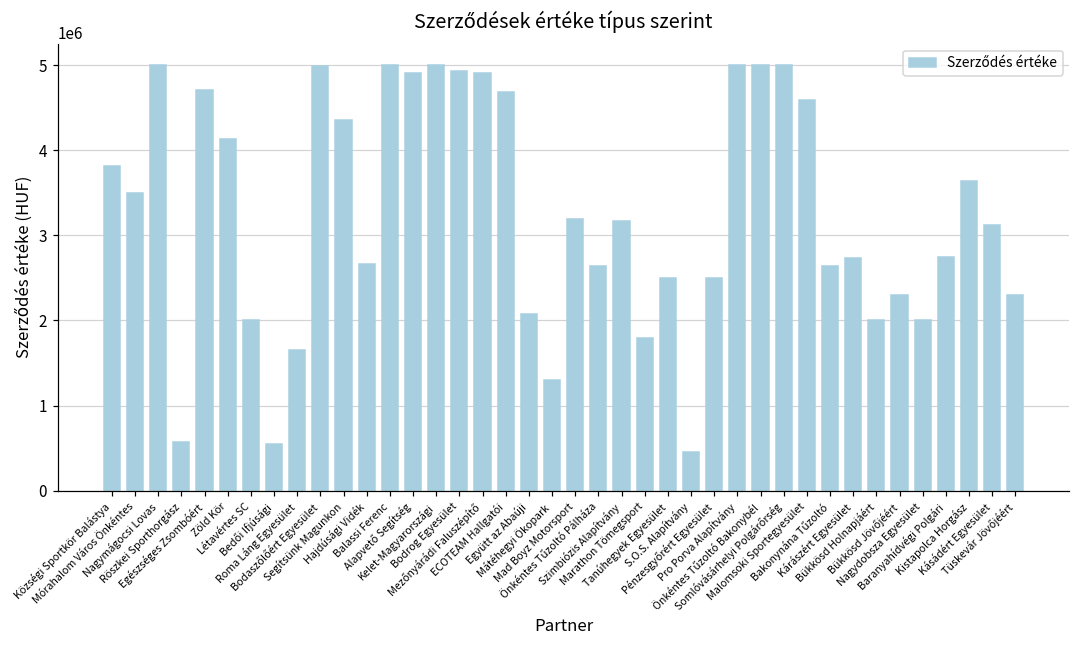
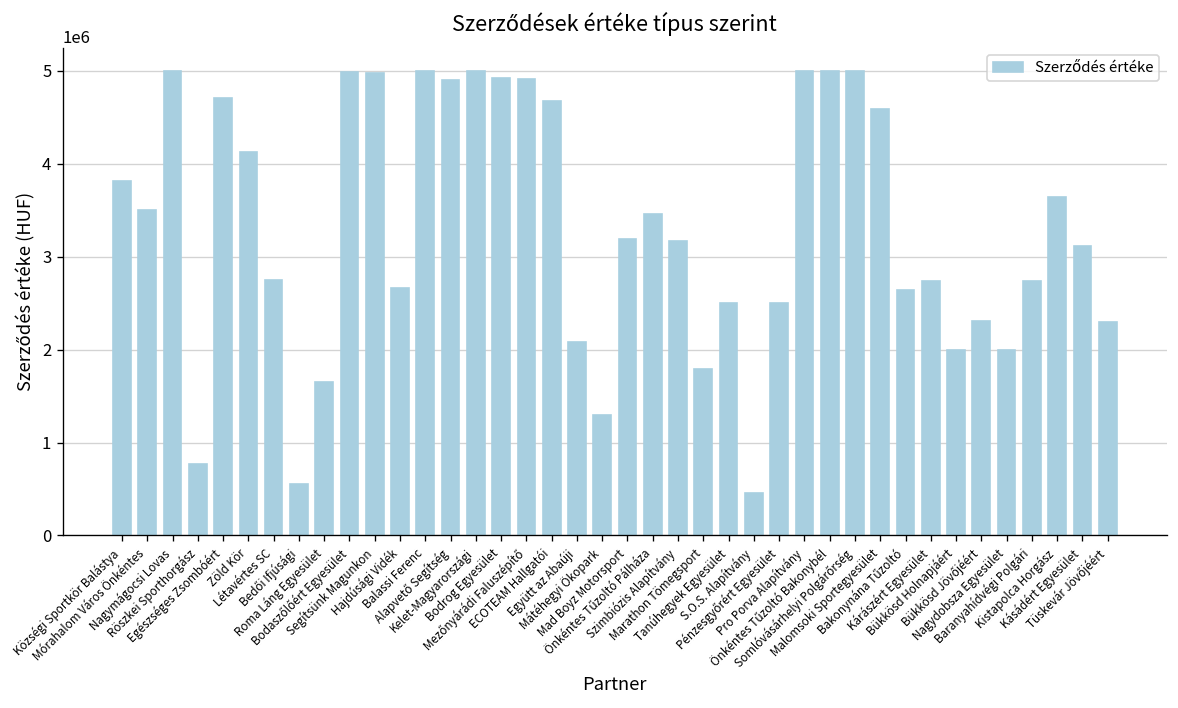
Röszkei Sporthorgász: 600000 -> 800000
Létavértes SC: 2000000 -> 2700000
Segítsünk Magunkon: 4400000 -> 5000000
Önkéntes Tűzoltó Pálháza: 2600000 -> 3500000
